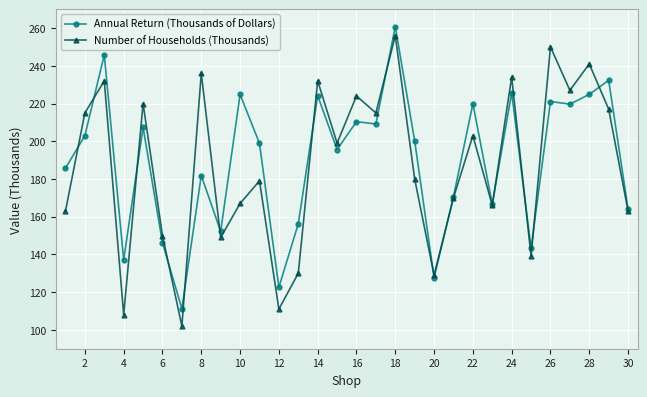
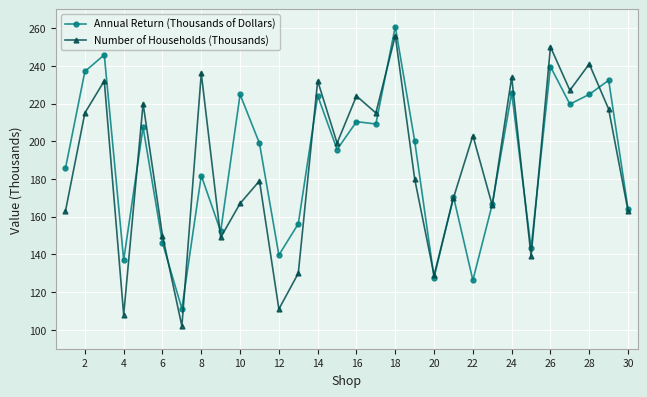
Annual Return (Thousands of Dollars), 2: 203 -> 237
Annual Return (Thousands of Dollars), 12: 123 -> 140
Annual Return (Thousands of Dollars), 22: 220 -> 126
Annual Return (Thousands of Dollars), 26: 221 -> 240
